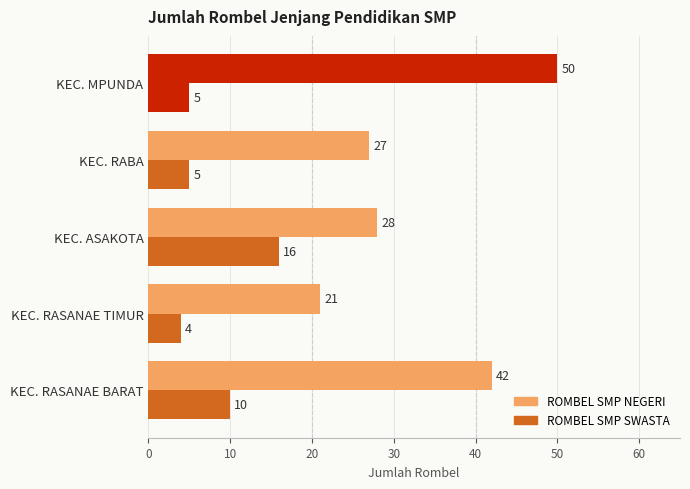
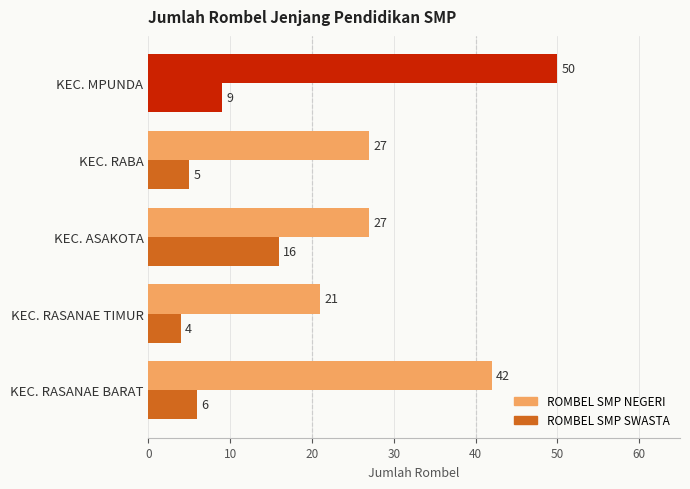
ROMBEL SMP SWASTA, KEC. MPUNDA: 5 -> 9
ROMBEL SMP NEGERI, KEC. ASAKOTA: 28 -> 27
ROMBEL SMP SWASTA, KEC. RASANAE BARAT: 10 -> 6
